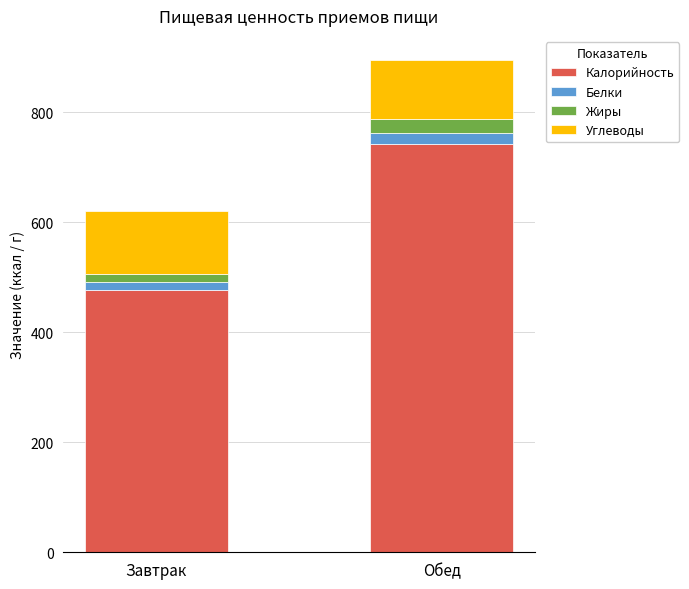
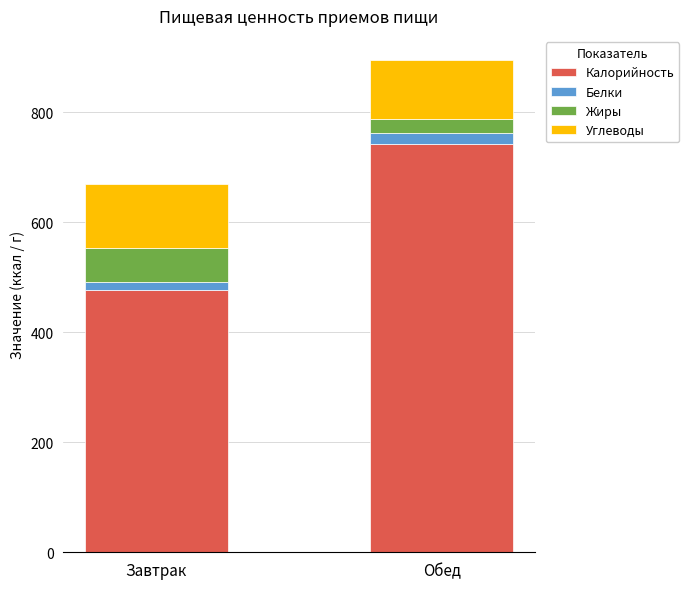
Жиры, Завтрак: 10 -> 60
